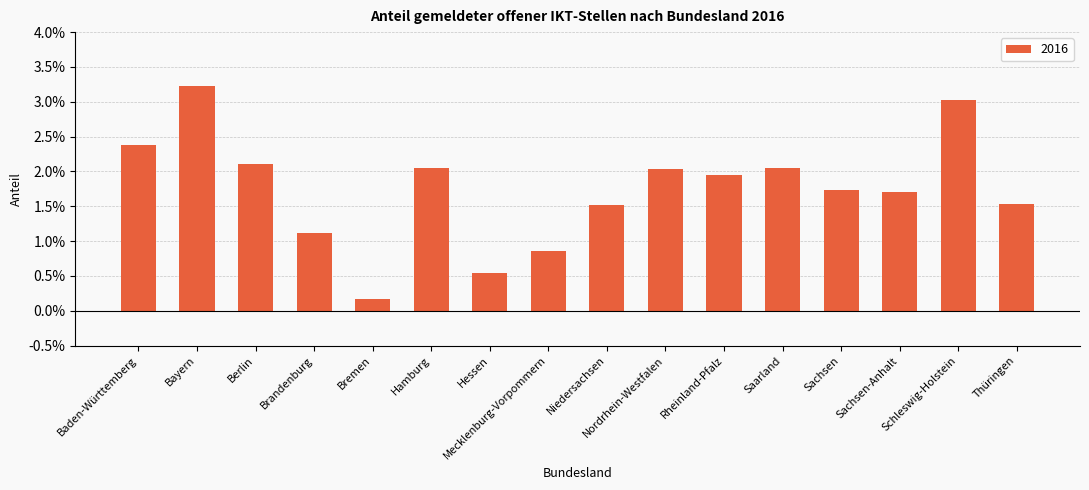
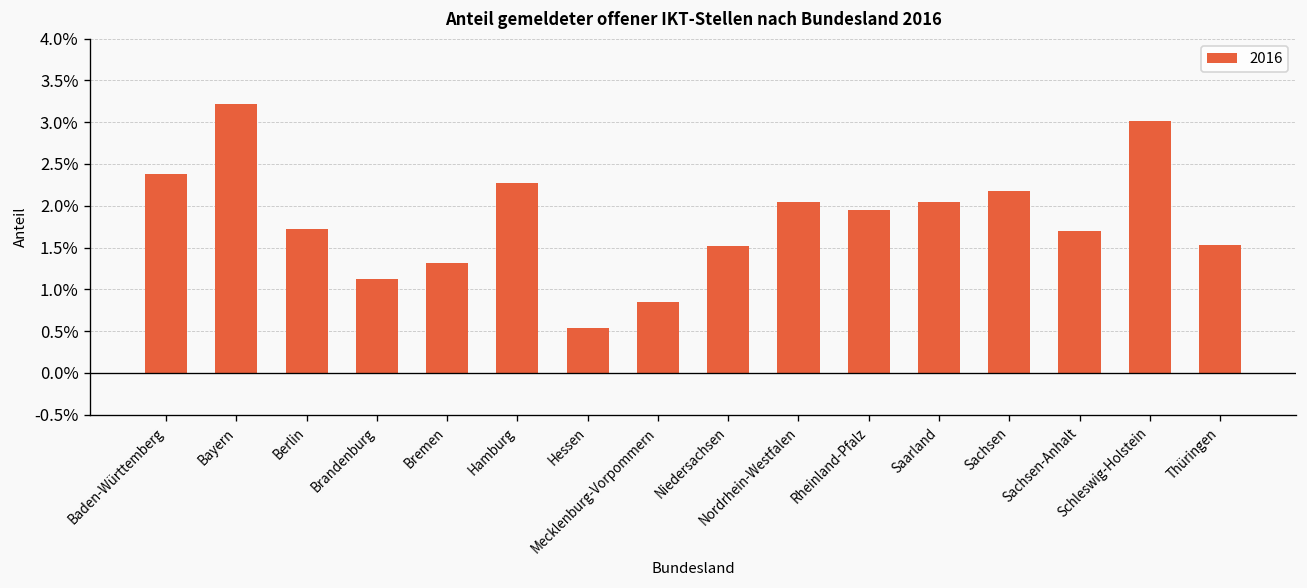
Berlin: 2.1% -> 1.7%
Bremen: 0.2% -> 1.3%
Hamburg: 2.0% -> 2.3%
Sachsen: 1.7% -> 2.2%
